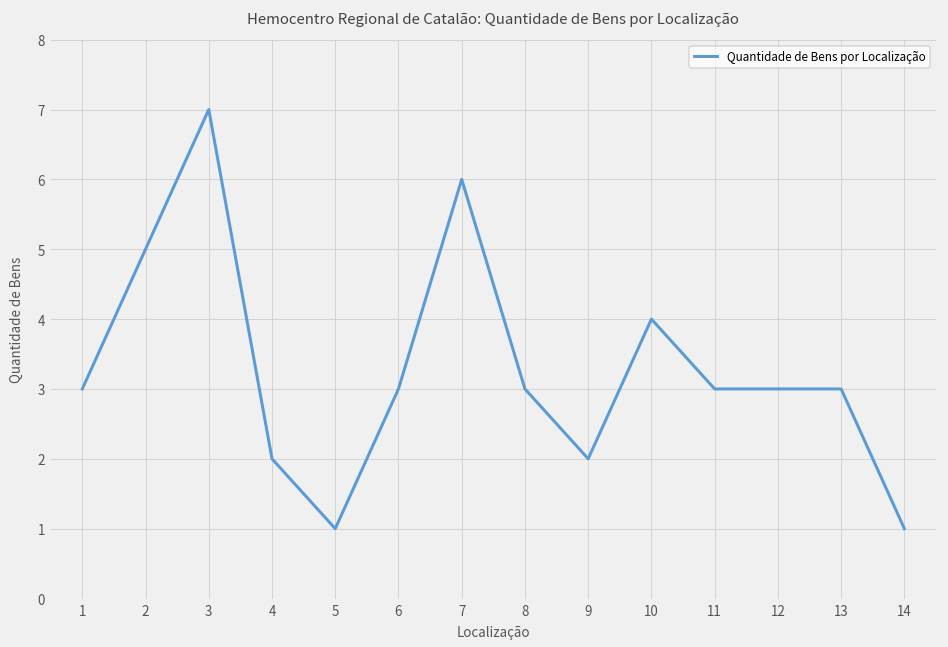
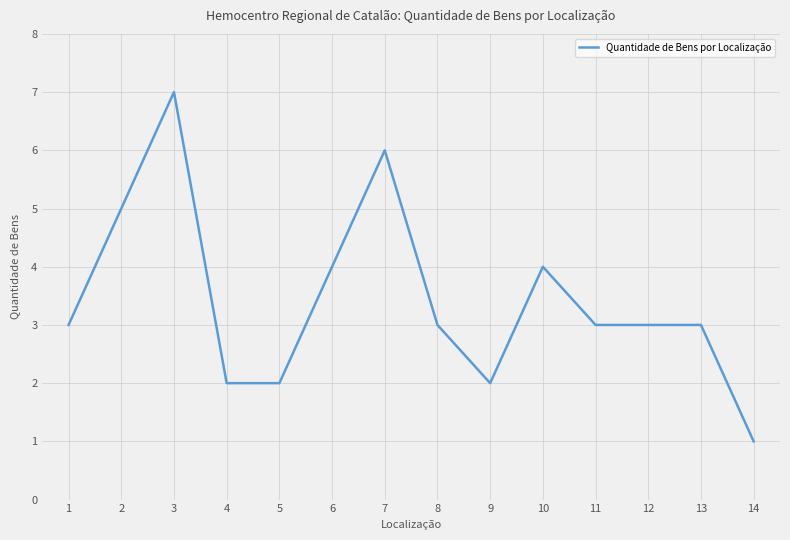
5: 1 -> 2
6: 3 -> 4
